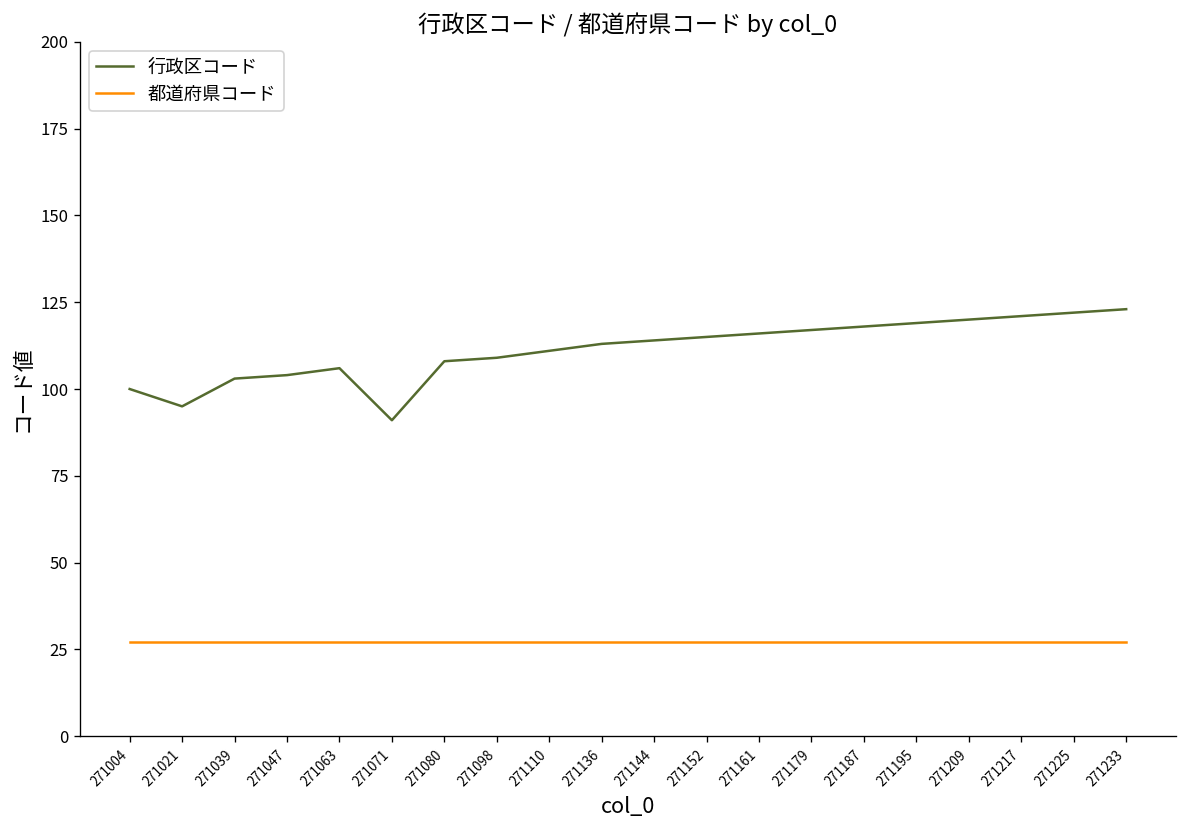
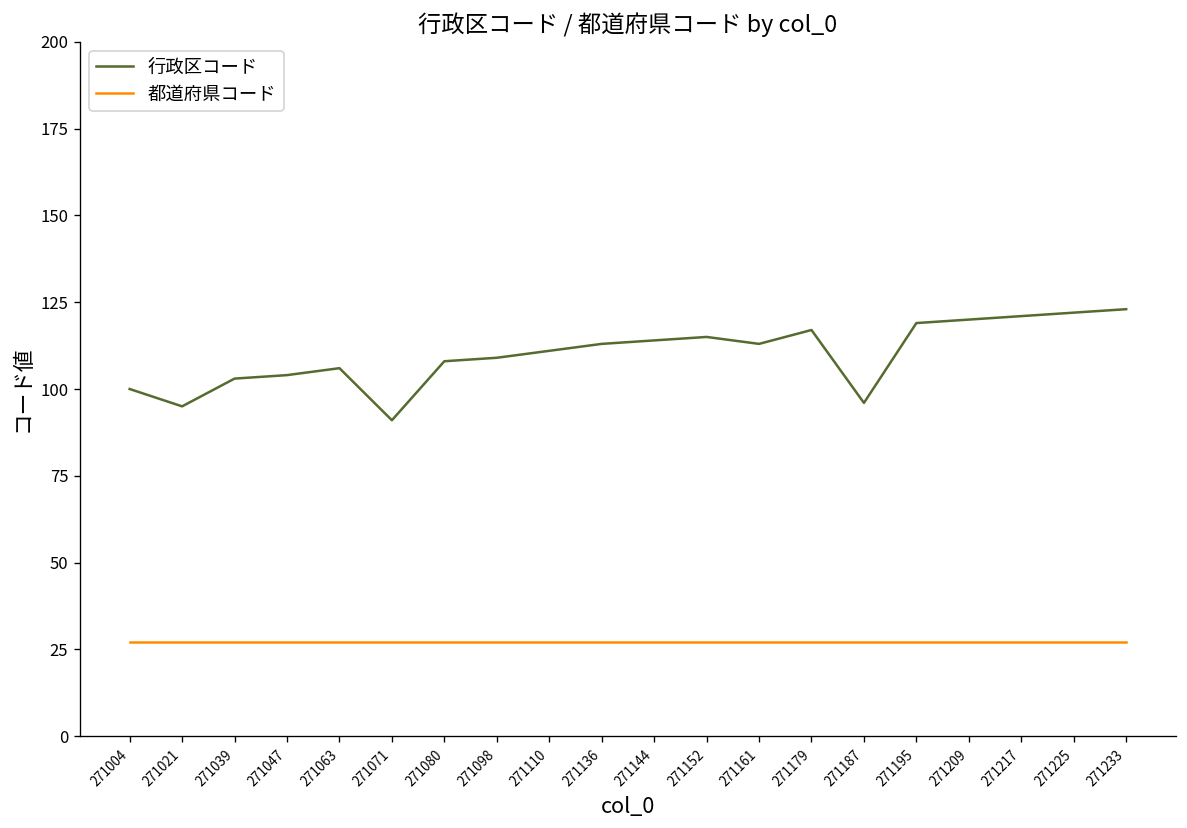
行政区コード, 271161: 116 -> 113
行政区コード, 271187: 118 -> 96
